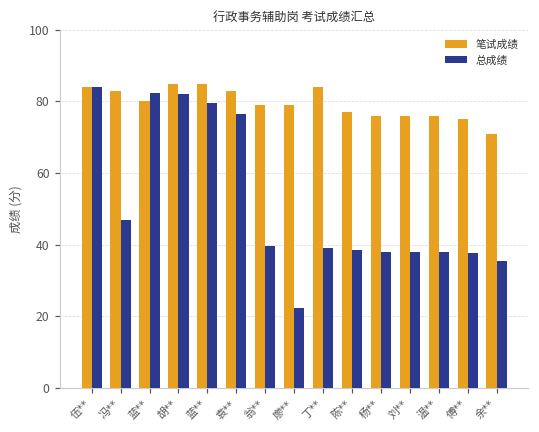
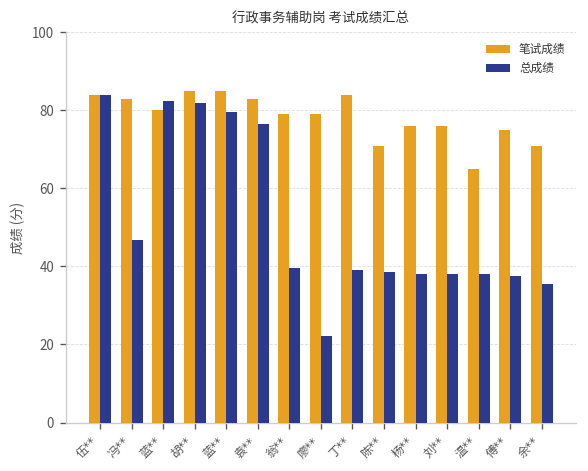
笔试成绩, 陈**: 77 -> 71
笔试成绩, 温**: 76 -> 65
